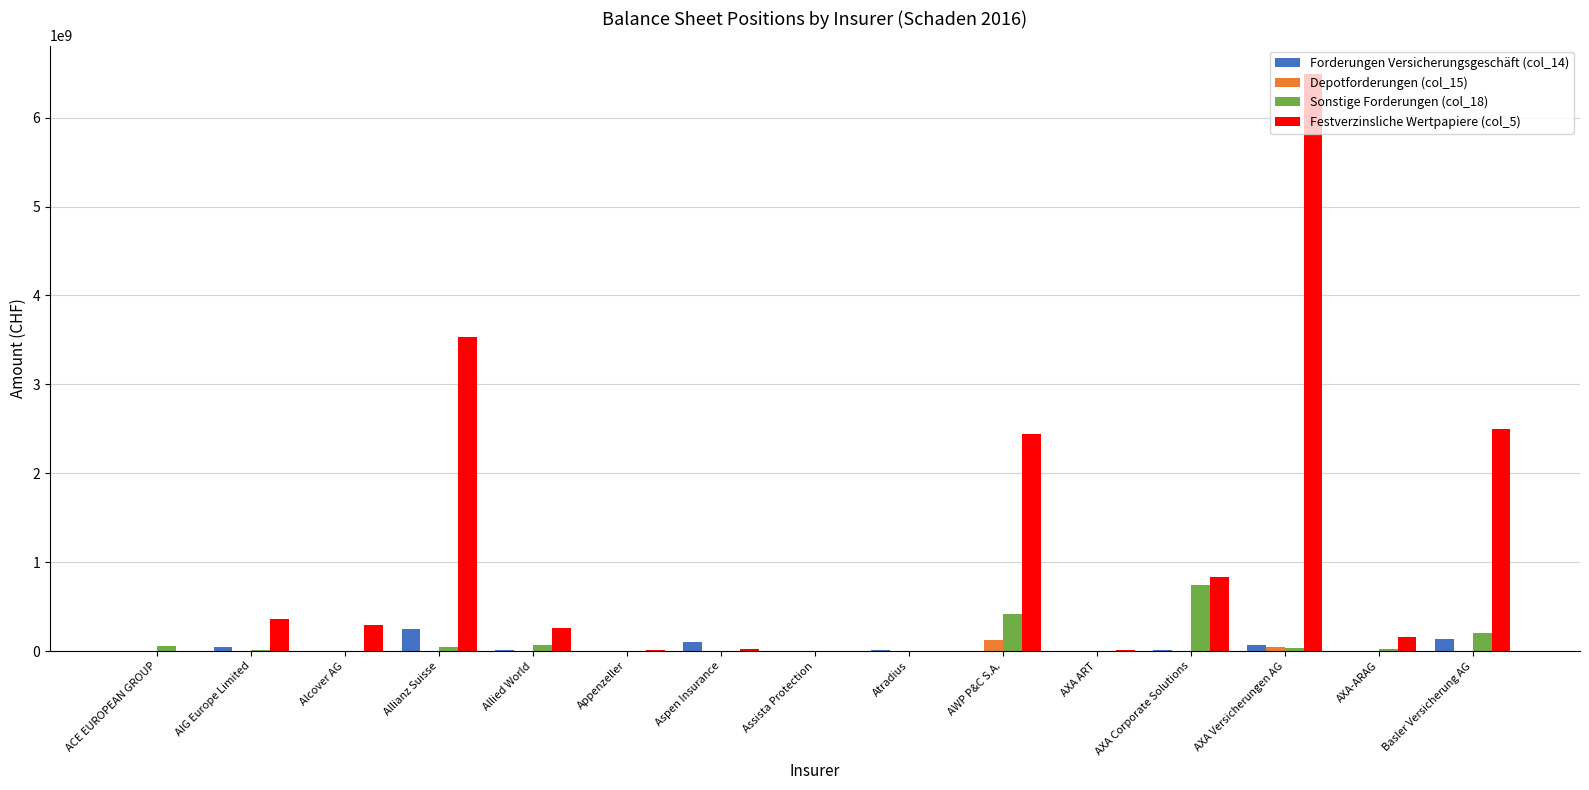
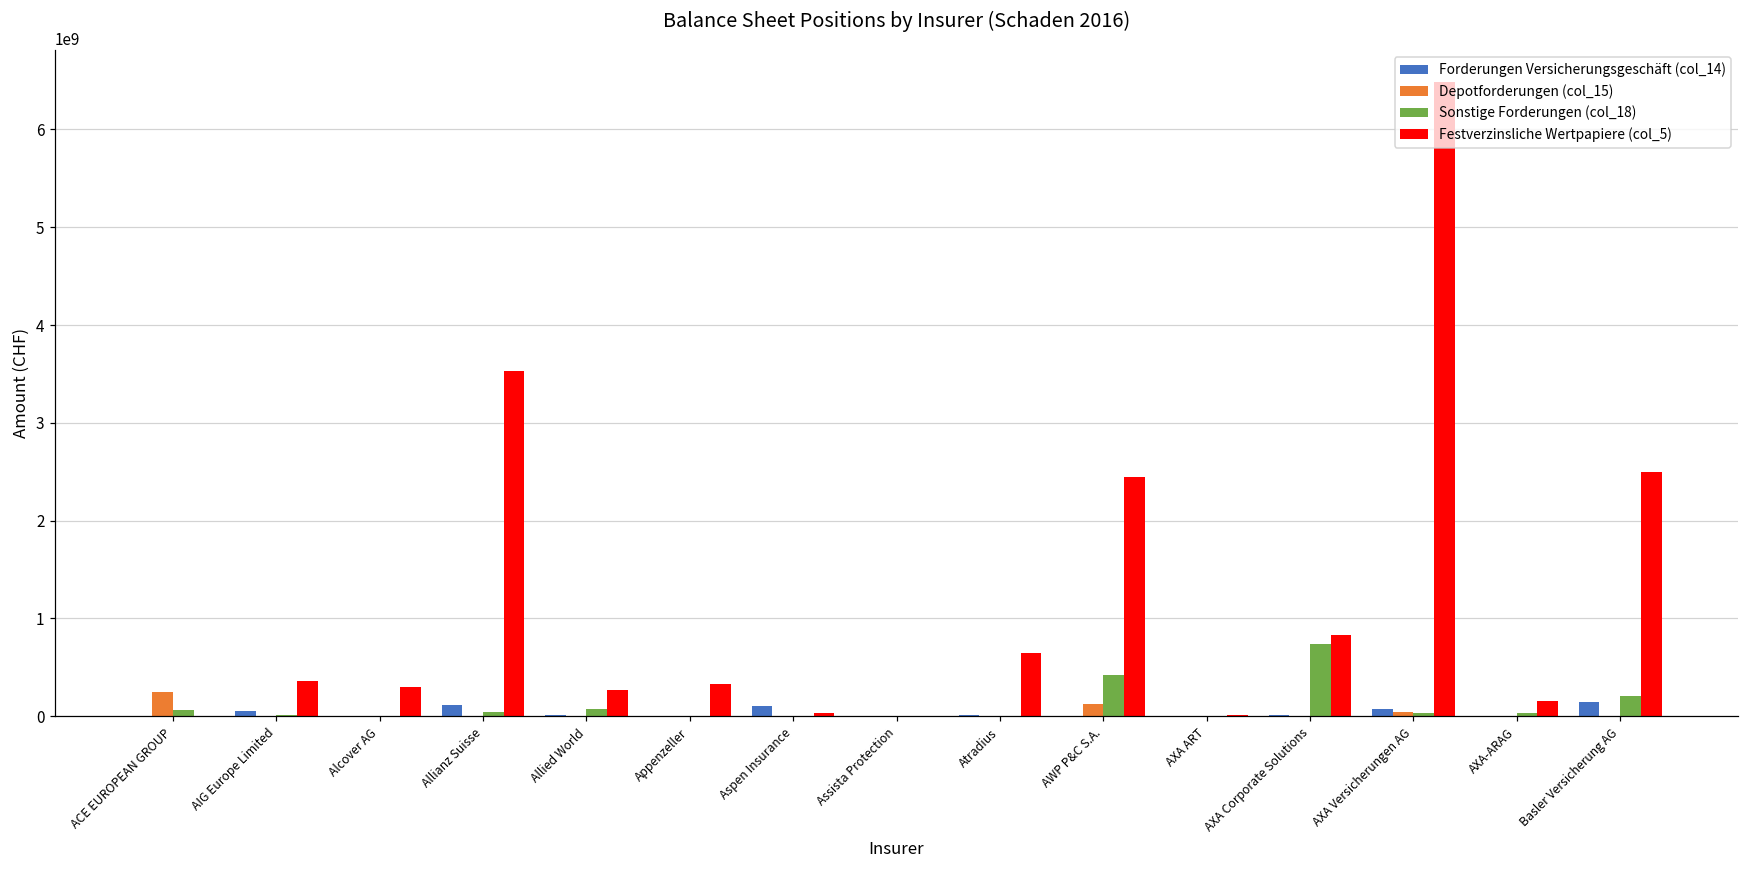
Depotforderungen (col_15), ACE EUROPEAN GROUP: 0 -> 300000000
Forderungen Versicherungsgeschäft (col_14), Allianz Suisse: 200000000 -> 100000000
Festverzinsliche Wertpapiere (col_5), Appenzeller: 0 -> 300000000
Festverzinsliche Wertpapiere (col_5), Atradius: 0 -> 700000000
